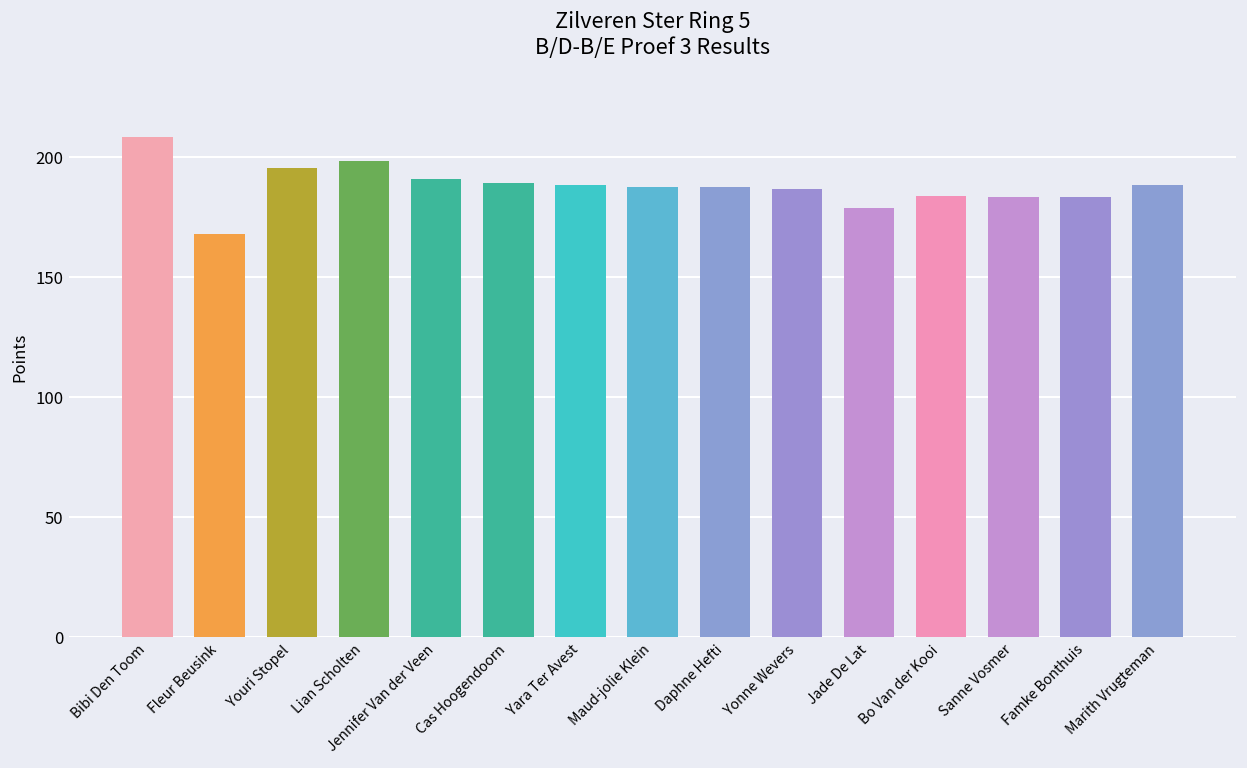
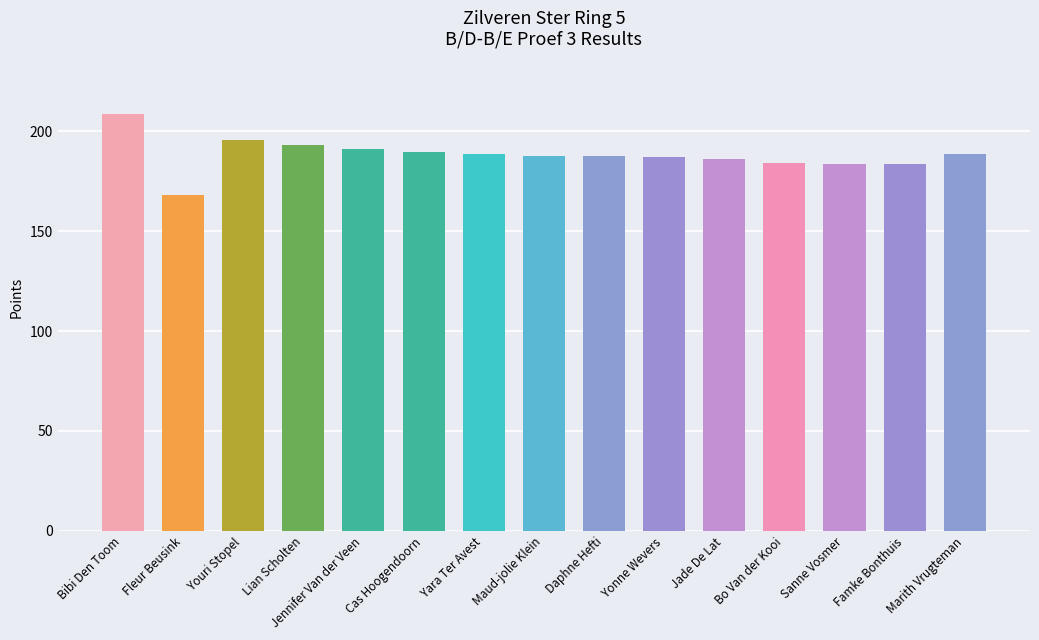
Lian Scholten: 199 -> 193
Jade De Lat: 179 -> 186
